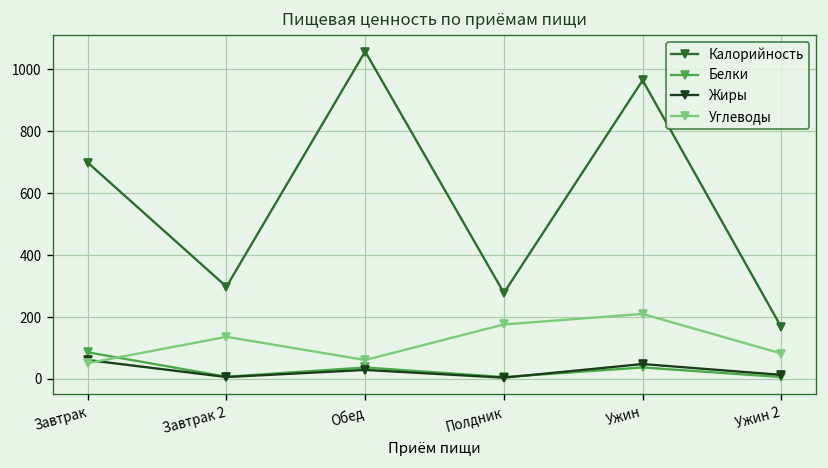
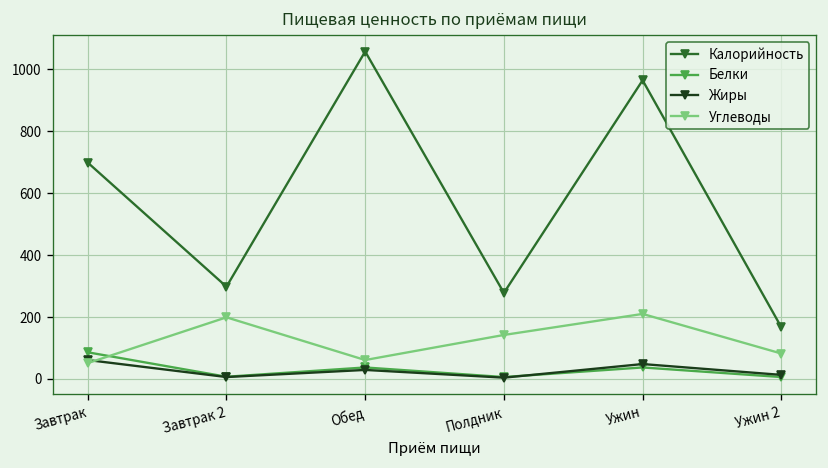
Углеводы, Завтрак 2: 140 -> 200
Углеводы, Полдник: 180 -> 140
